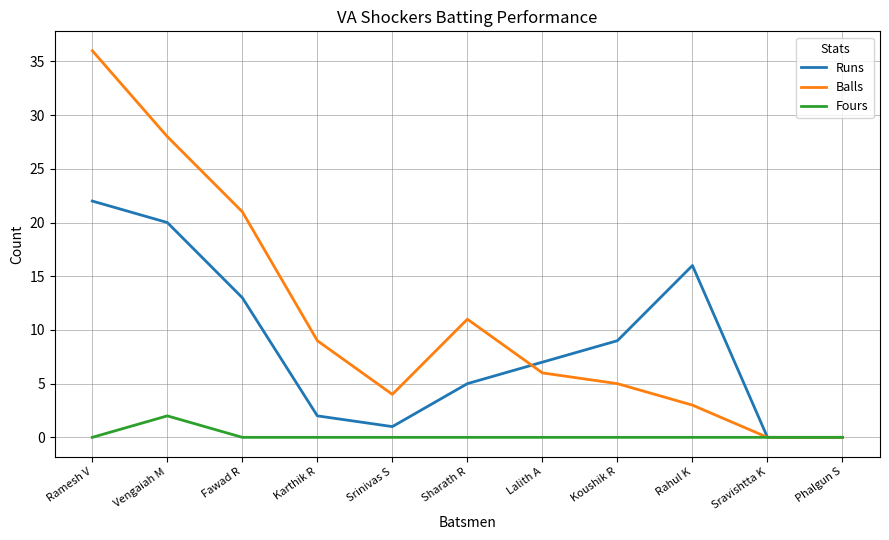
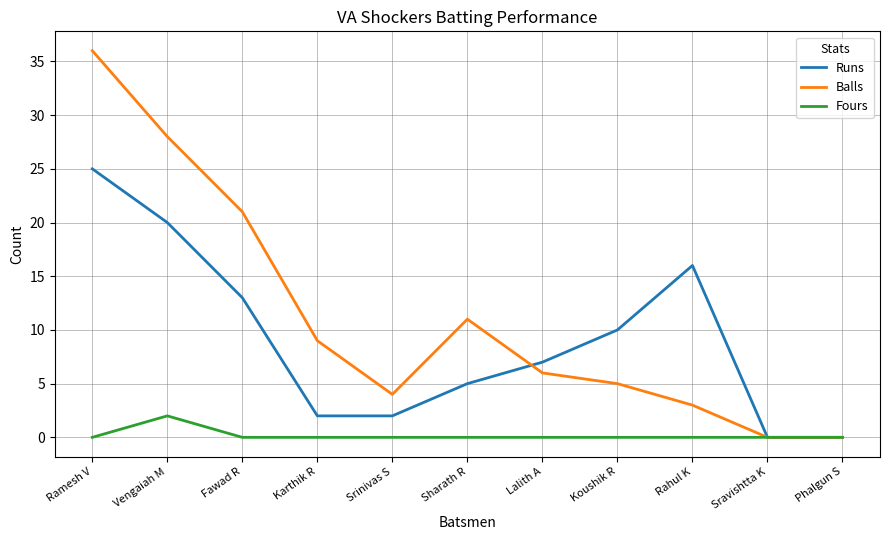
Runs, Ramesh V: 22 -> 25
Runs, Srinivas S: 1 -> 2
Runs, Koushik R: 9 -> 10
